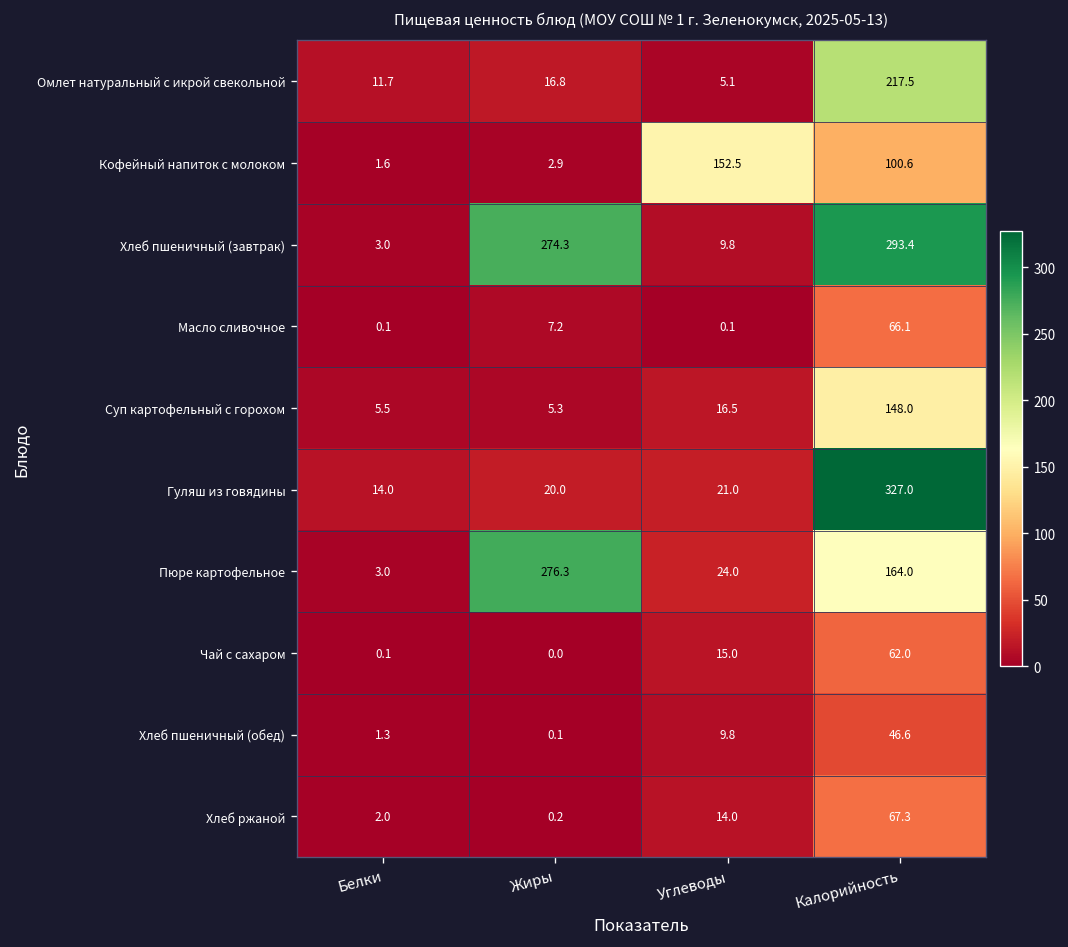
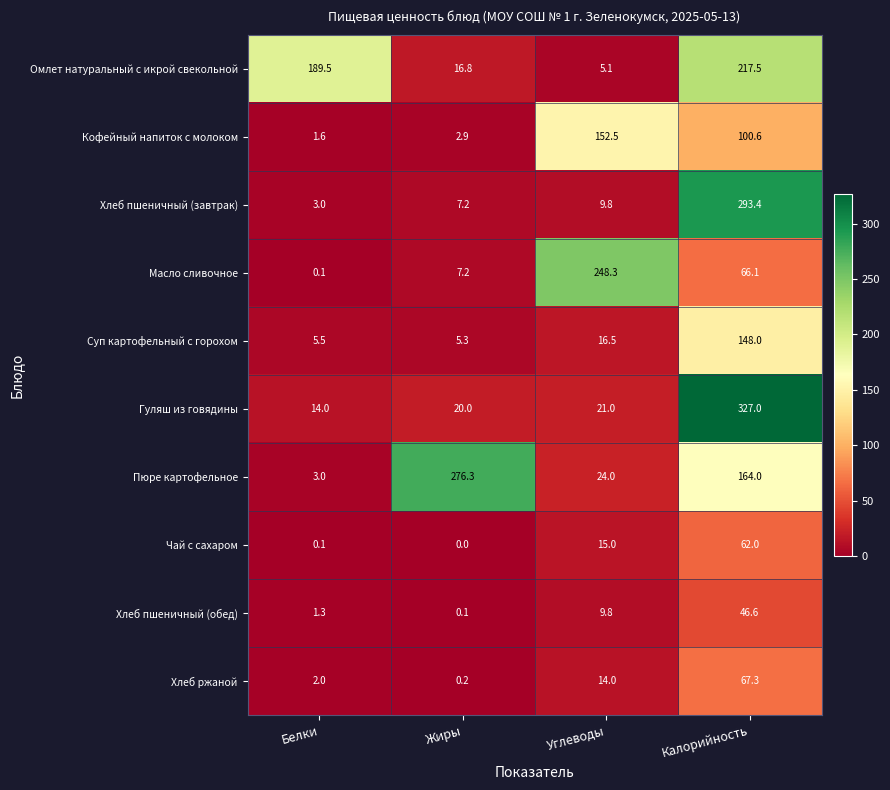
Омлет натуральный с икрой свекольной, Белки: 11.7 -> 189.5
Хлеб пшеничный (завтрак), Жиры: 274.3 -> 7.2
Масло сливочное, Углеводы: 0.1 -> 248.3
